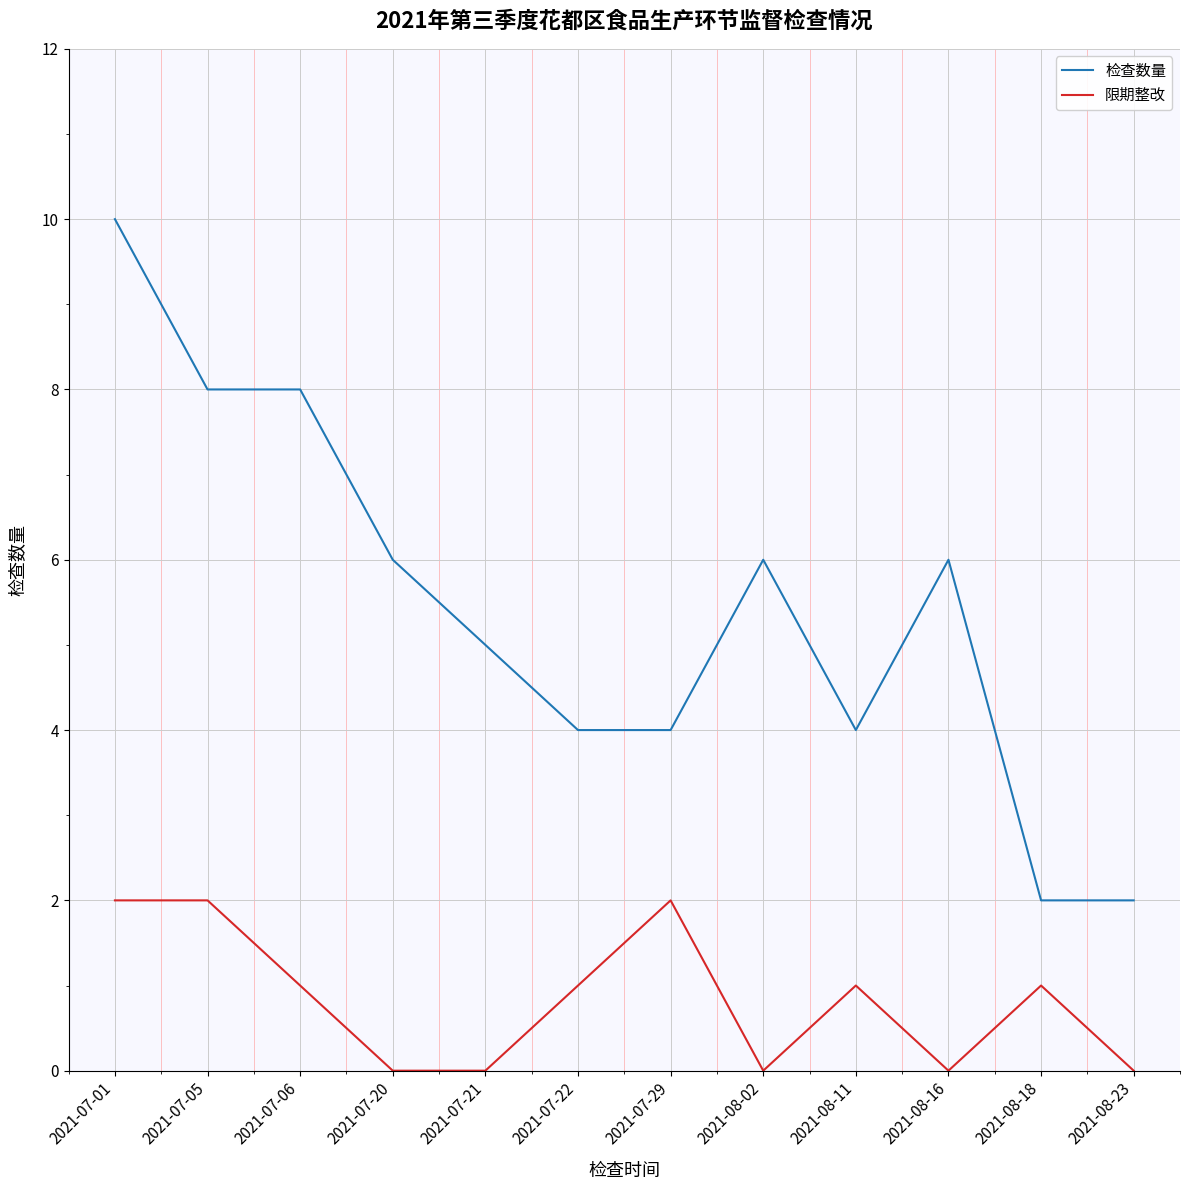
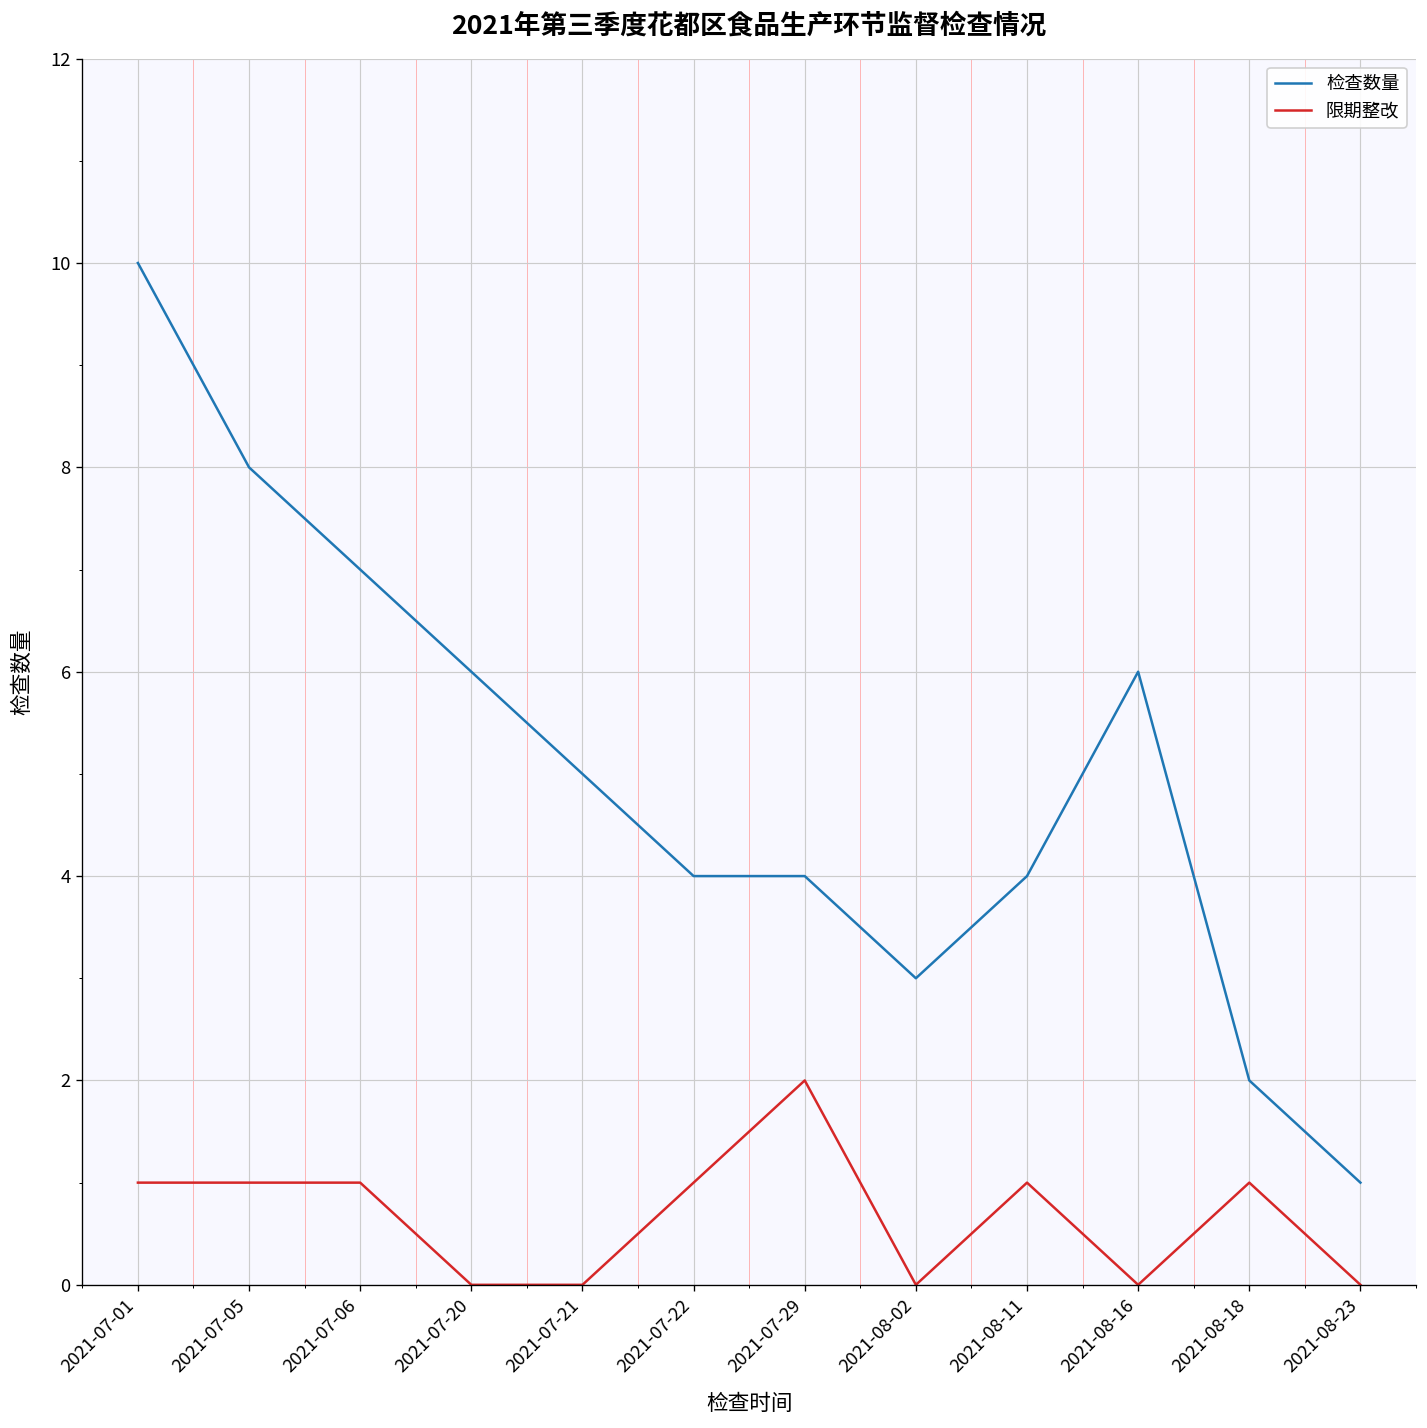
限期整改, 2021-07-01: 2 -> 1
限期整改, 2021-07-05: 2 -> 1
检查数量, 2021-07-06: 8 -> 7
检查数量, 2021-08-02: 6 -> 3
检查数量, 2021-08-23: 2 -> 1
